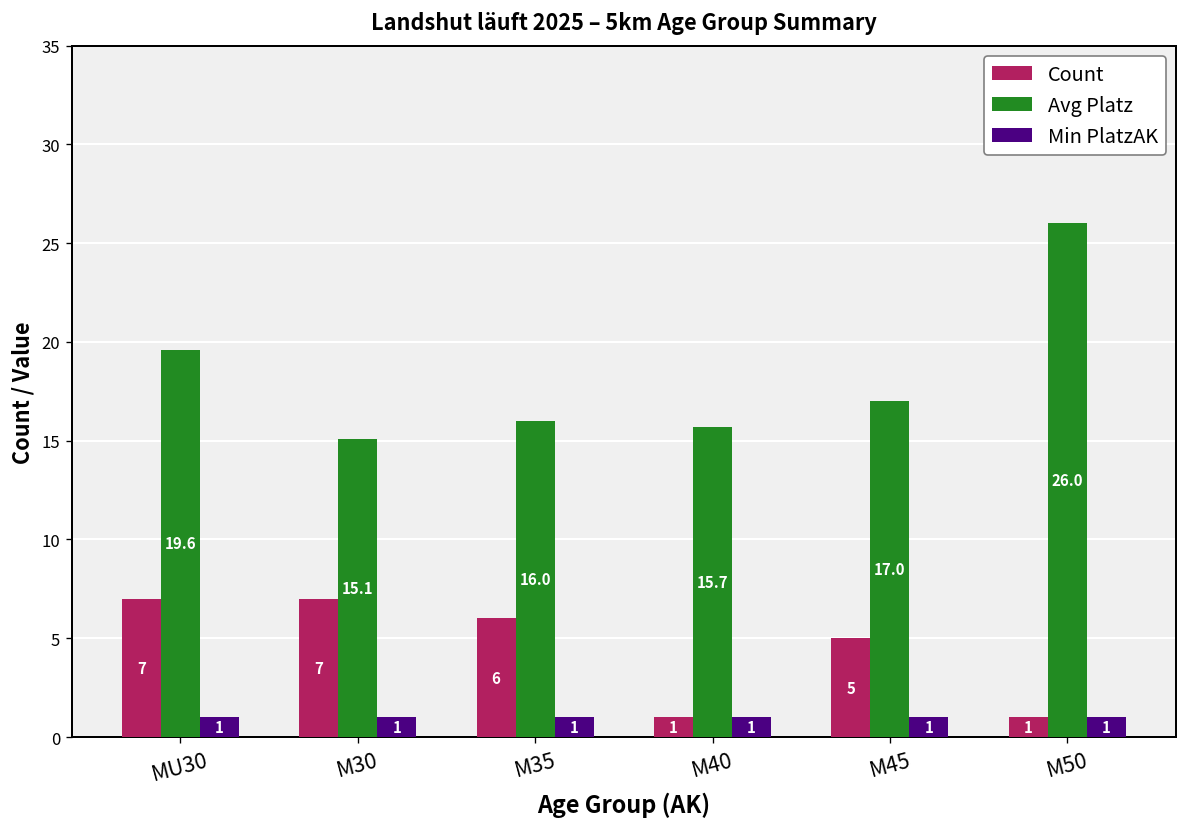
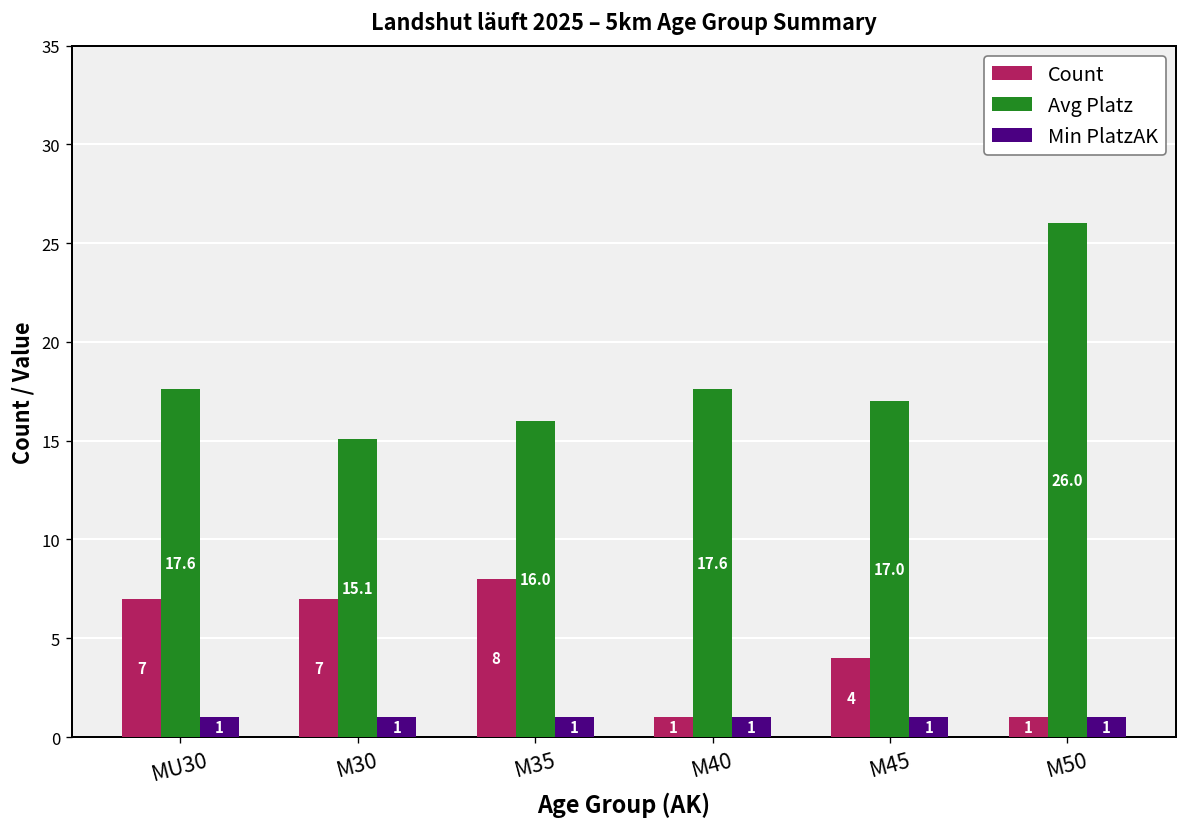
Avg Platz, MU30: 19.6 -> 17.6
Count, M35: 6 -> 8
Avg Platz, M40: 15.7 -> 17.6
Count, M45: 5 -> 4
